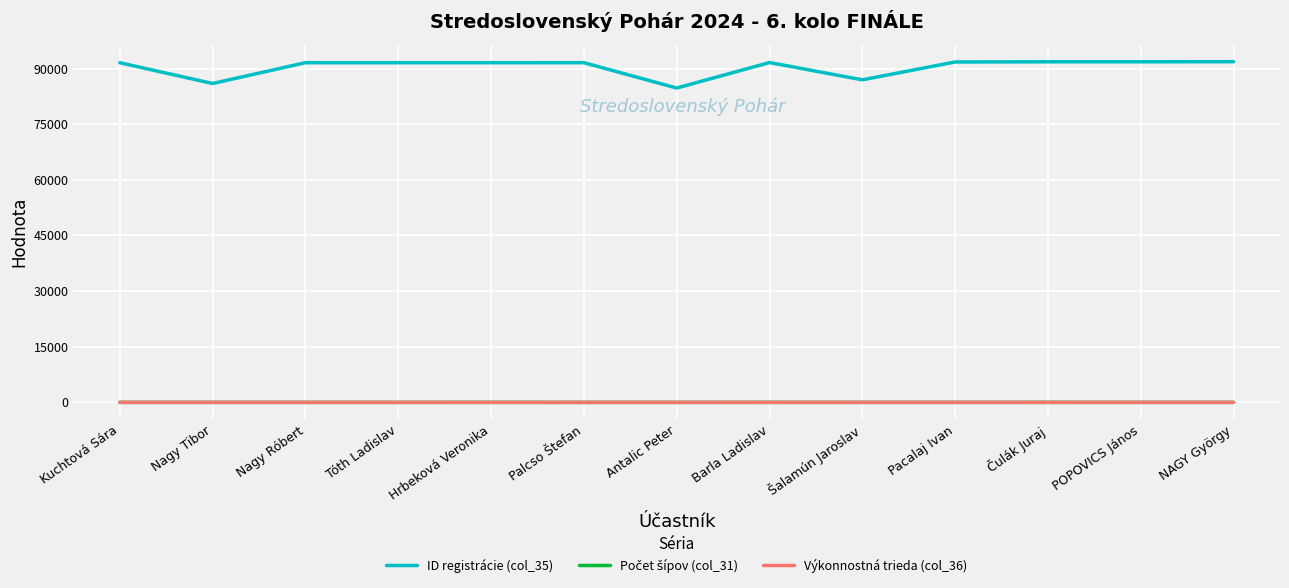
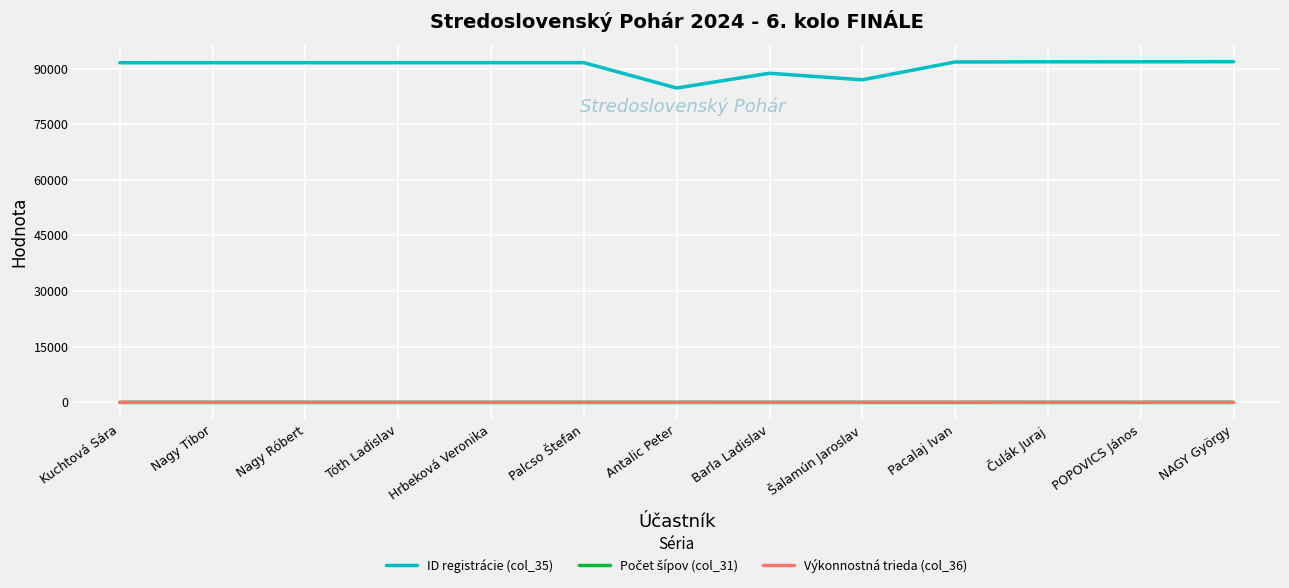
ID registrácie (col_35), Nagy Tibor: 86000 -> 92000
ID registrácie (col_35), Barla Ladislav: 92000 -> 89000
